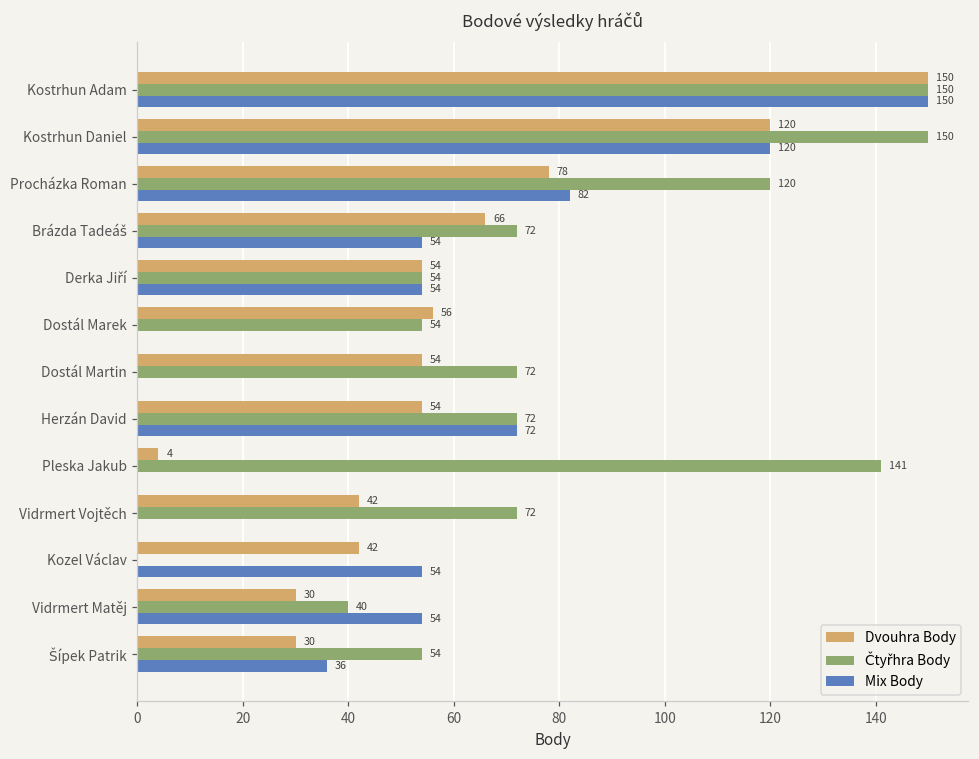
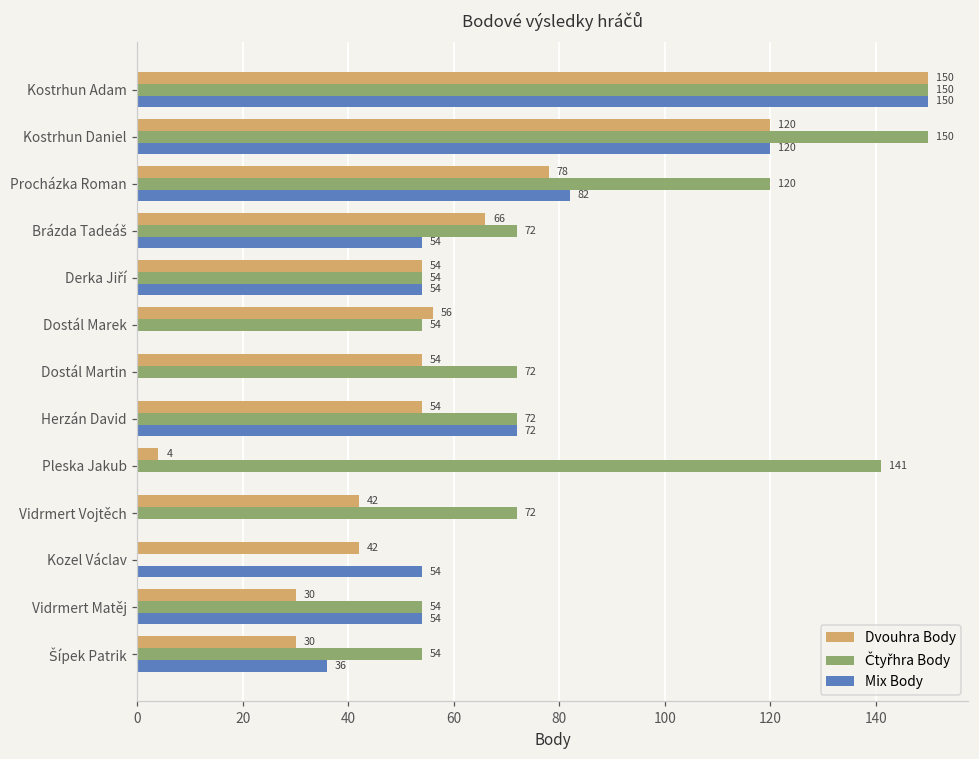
Čtyřhra Body, Vidrmert Matěj: 40 -> 54
